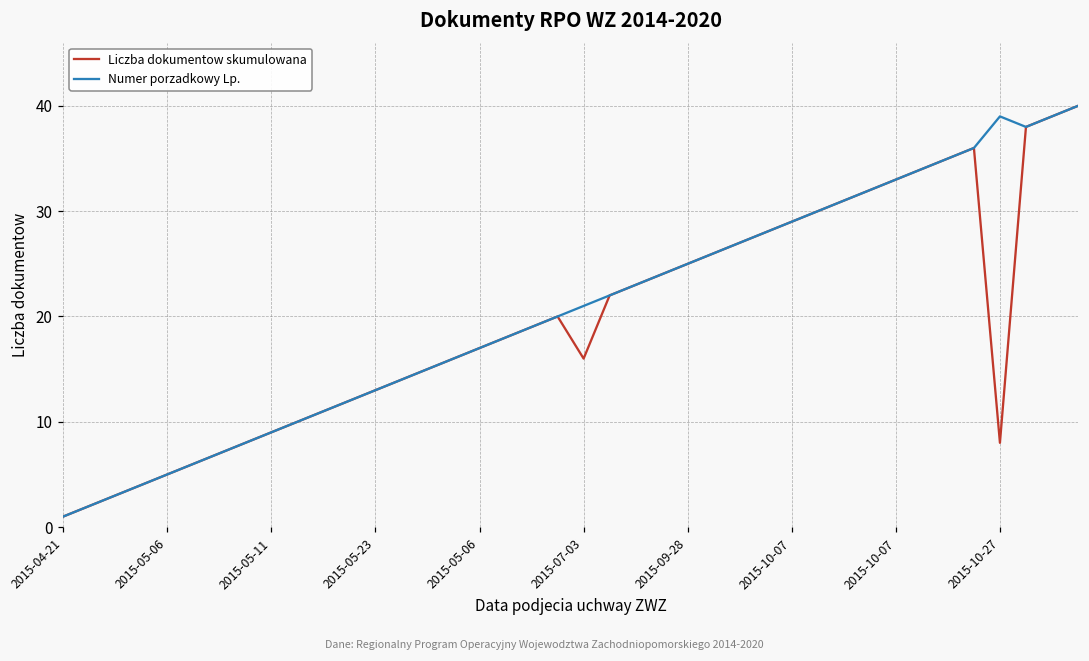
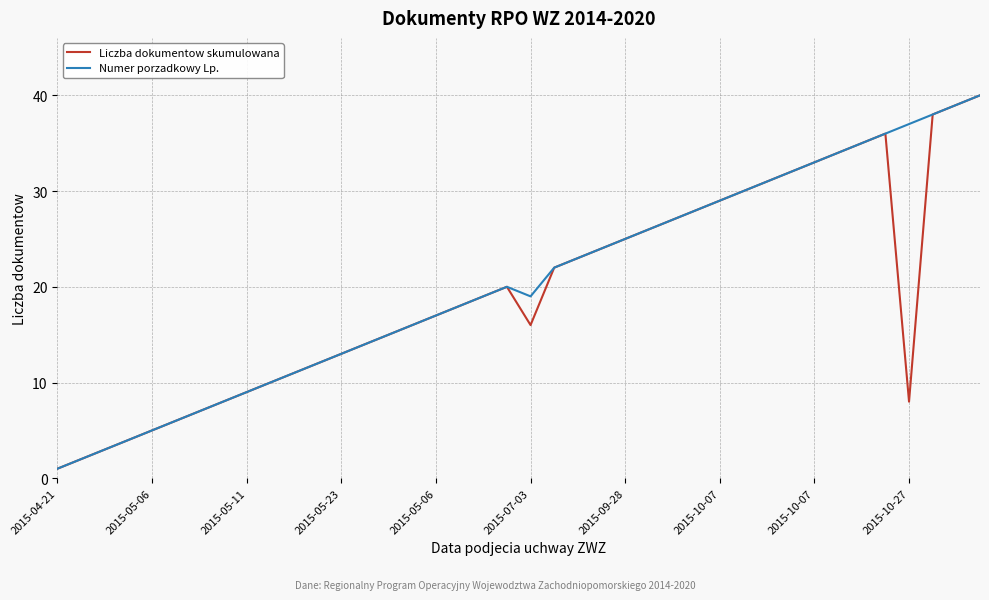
Numer porzadkowy Lp., 2015-07-03: 21 -> 19
Numer porzadkowy Lp., 2015-10-27: 39 -> 37
